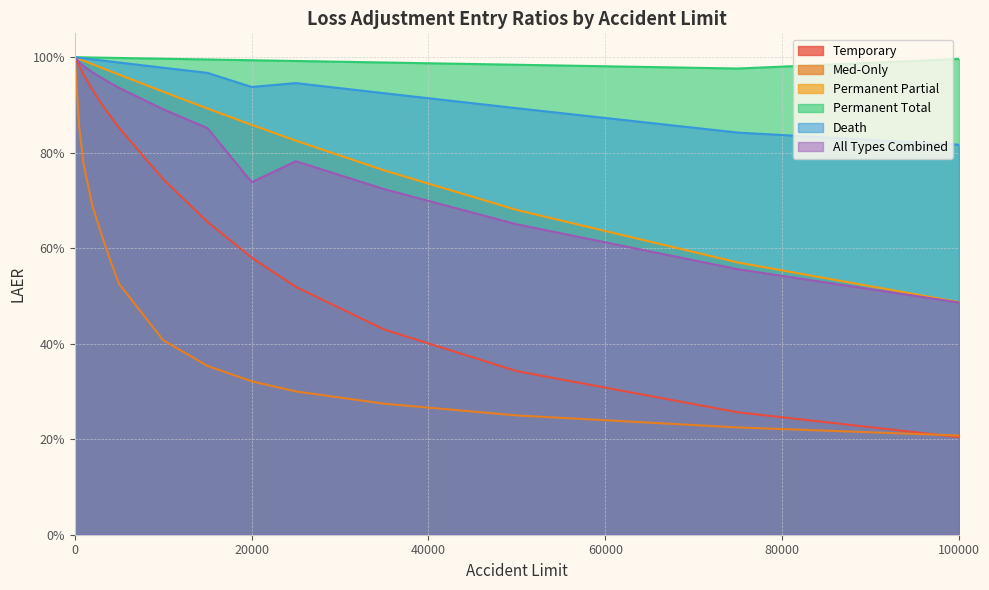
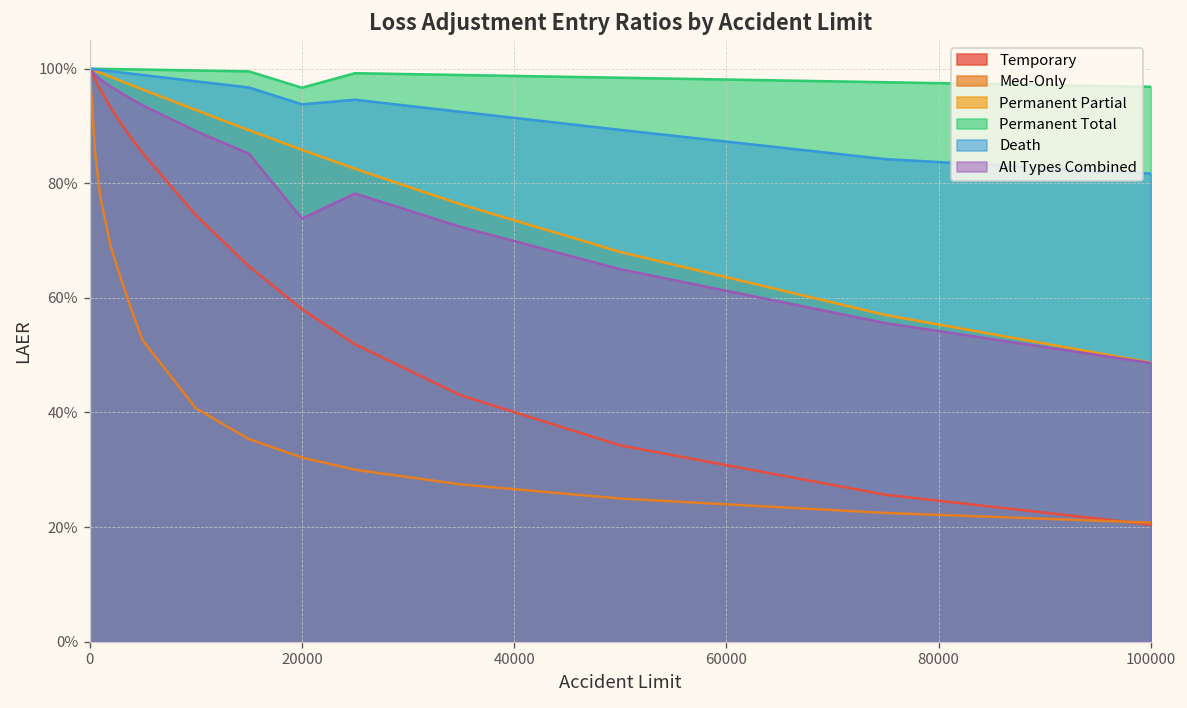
Permanent Total, 20000: 99% -> 97%
Permanent Total, 100000: 100% -> 97%
